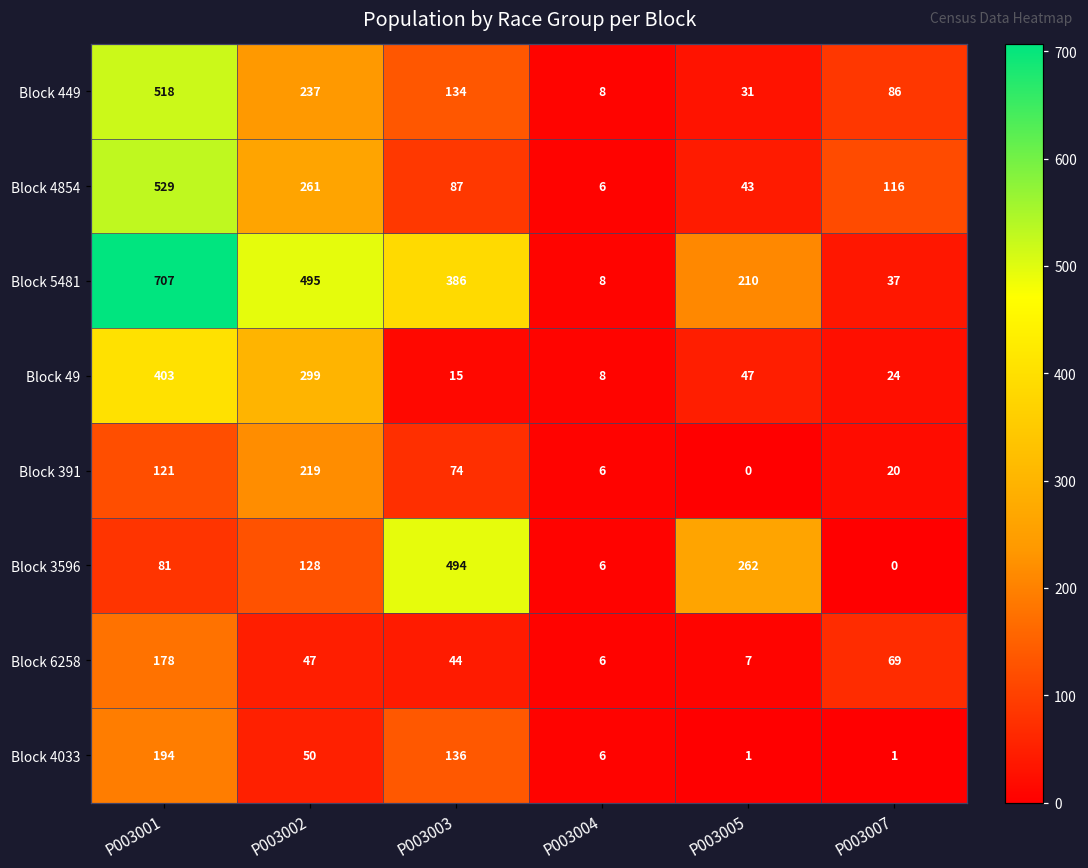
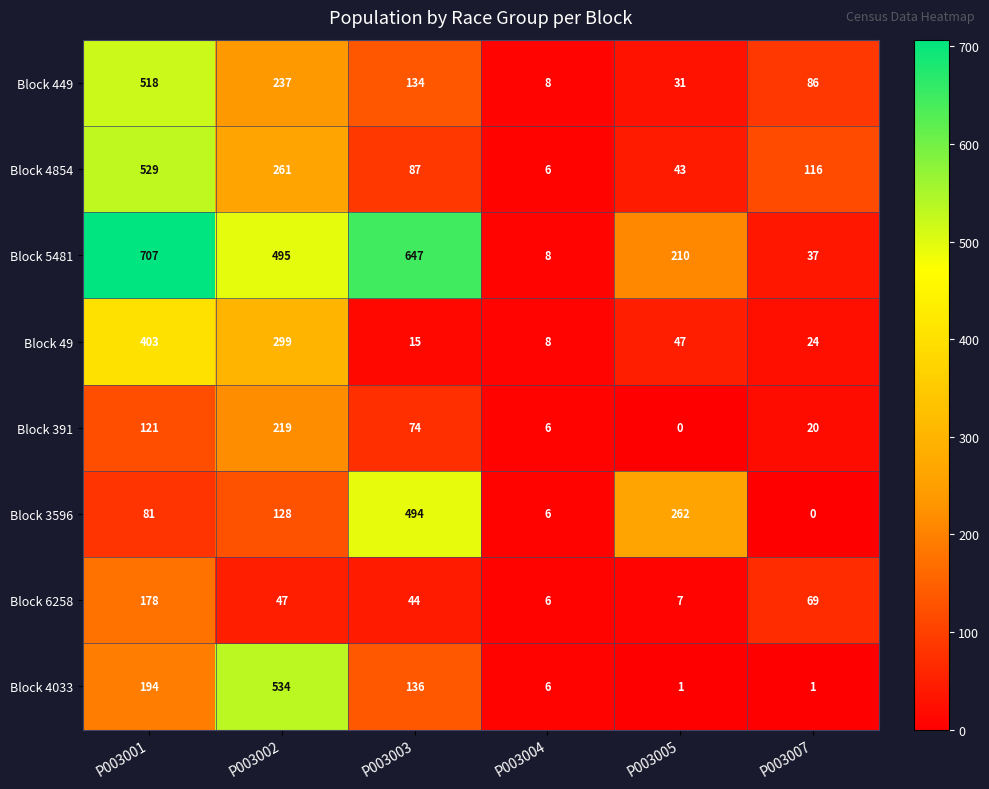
Block 5481, P003003: 386 -> 647
Block 4033, P003002: 50 -> 534
